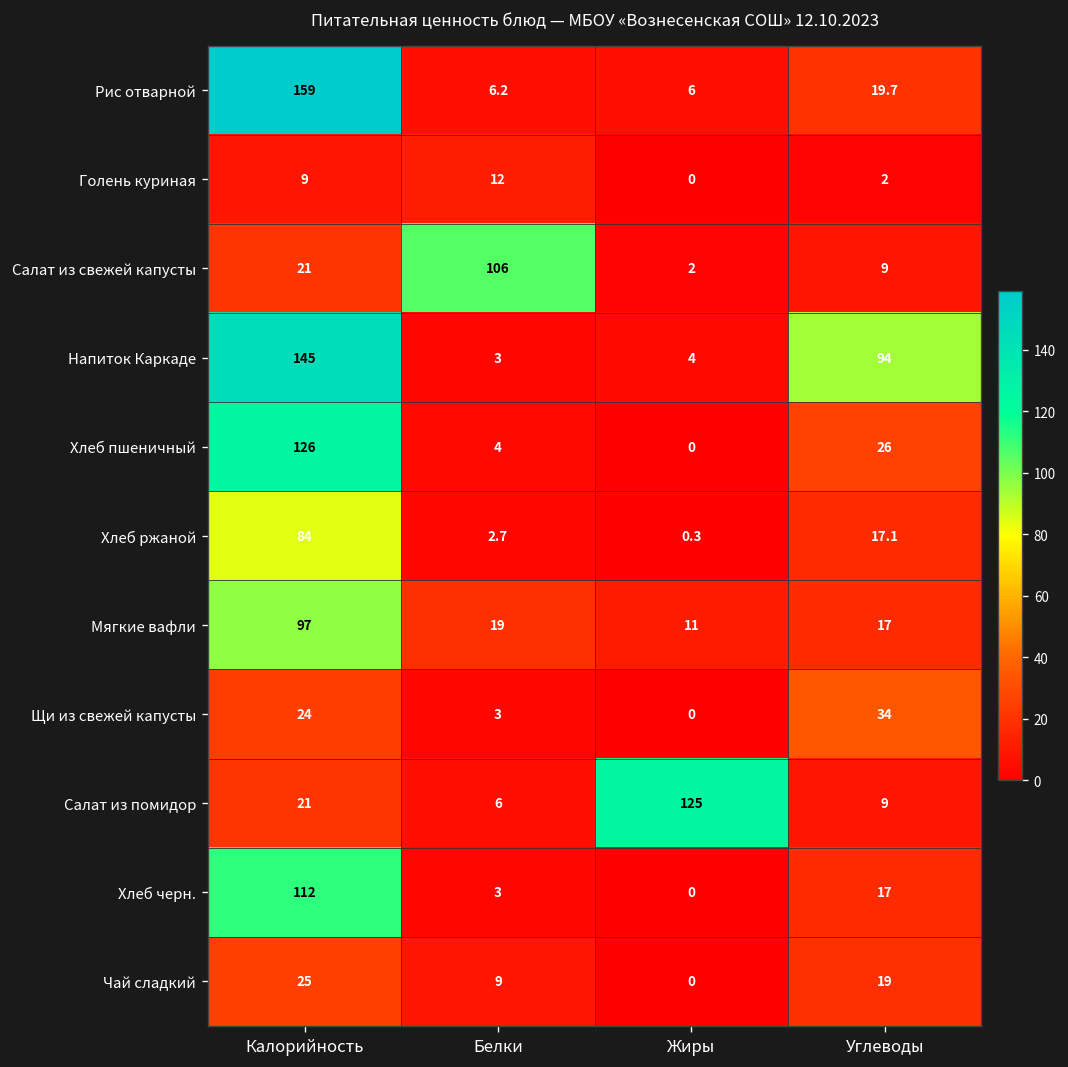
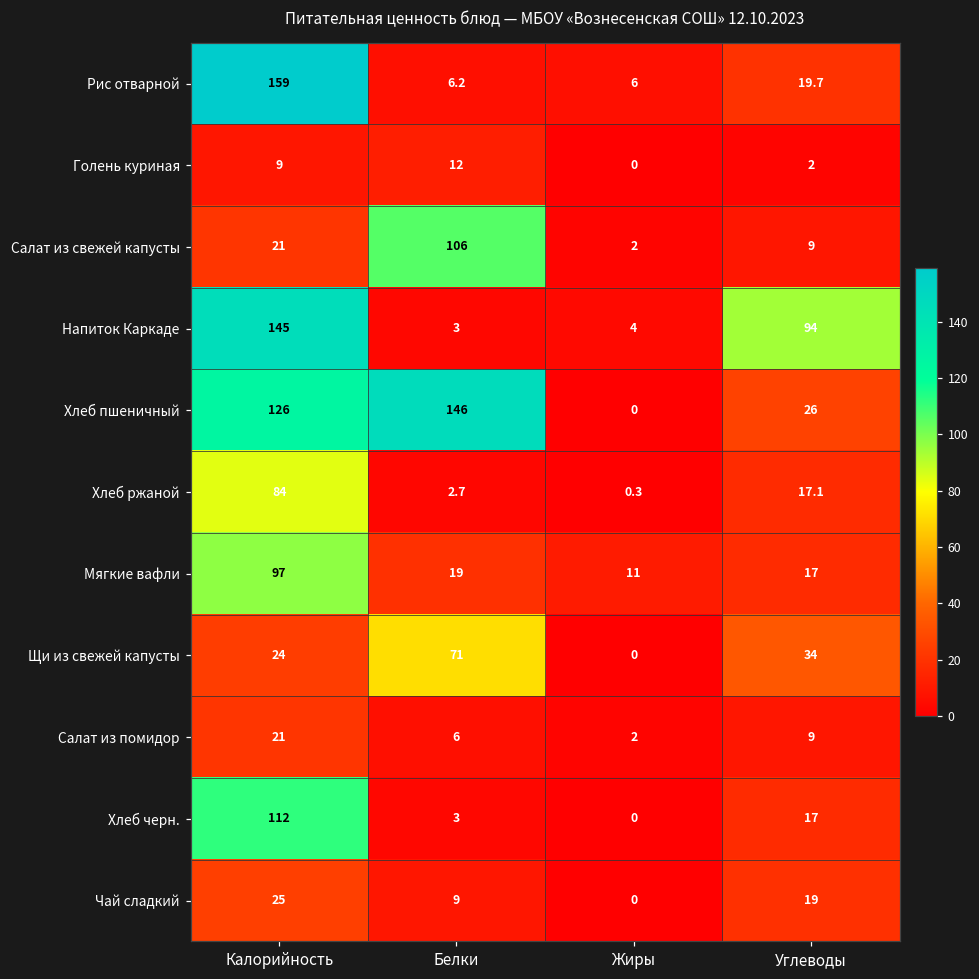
Хлеб пшеничный, Белки: 4 -> 146
Щи из свежей капусты, Белки: 3 -> 71
Салат из помидор, Жиры: 125 -> 2
